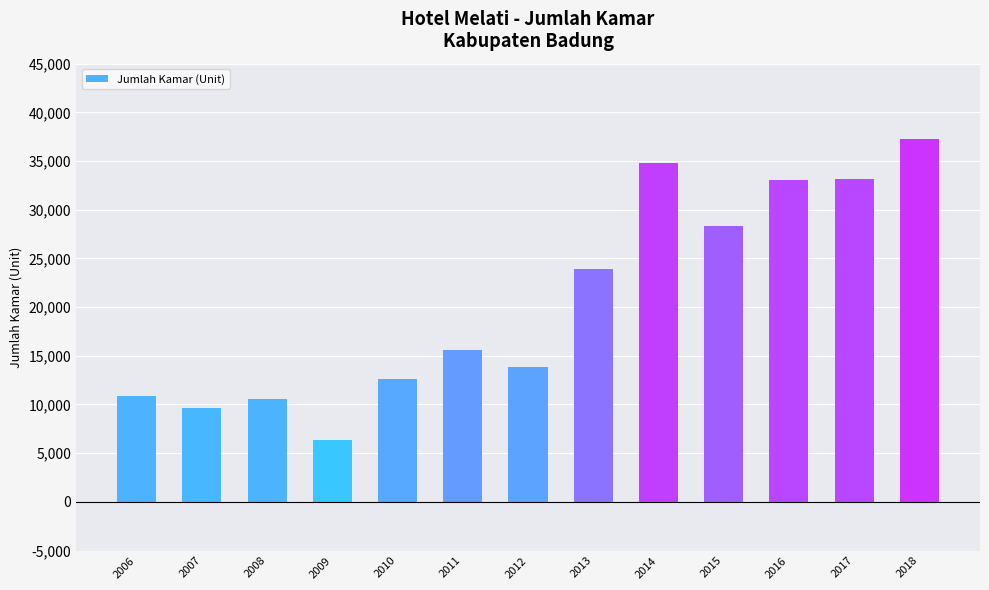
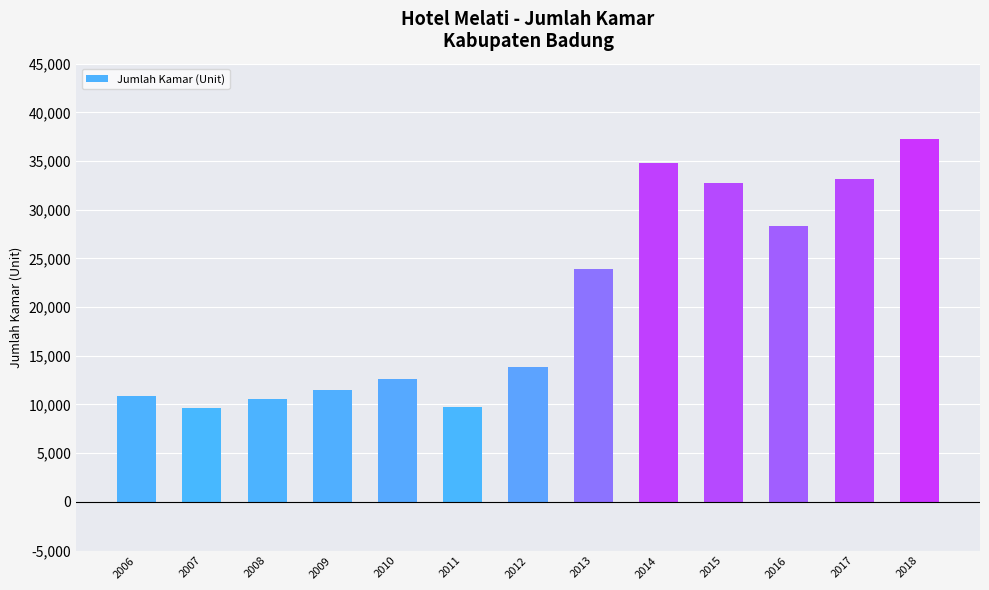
2009: 6,000 -> 11,000
2011: 16,000 -> 10,000
2015: 28,000 -> 33,000
2016: 33,000 -> 28,000
